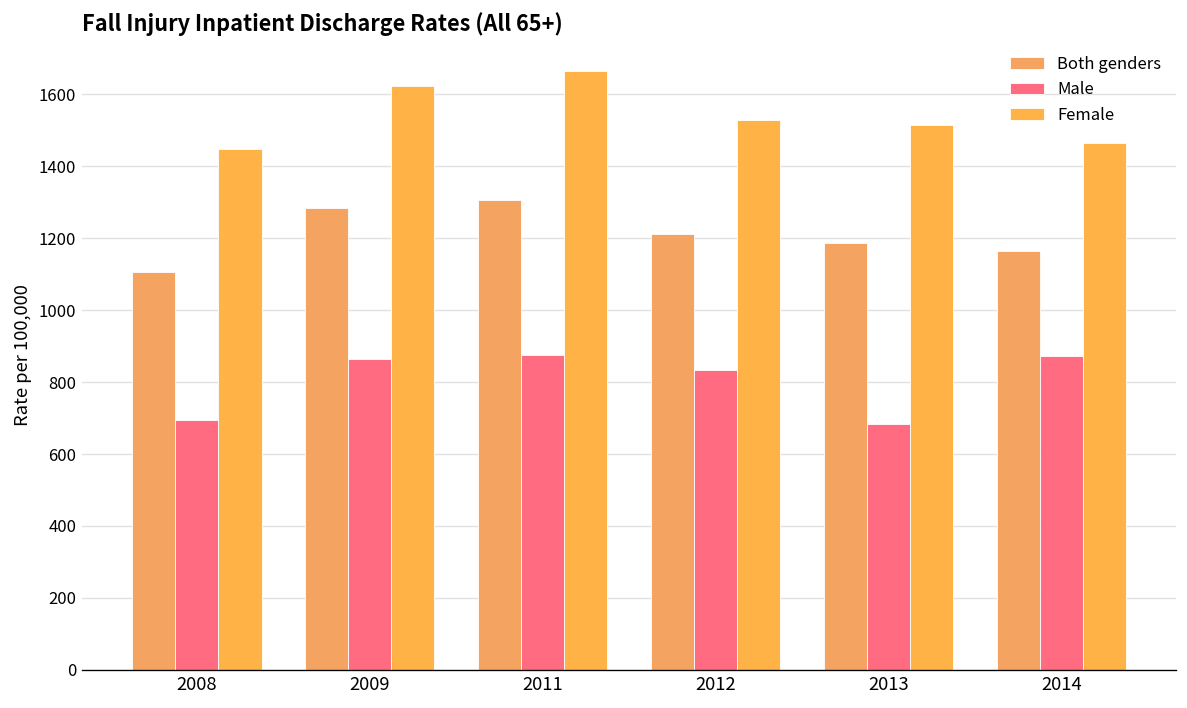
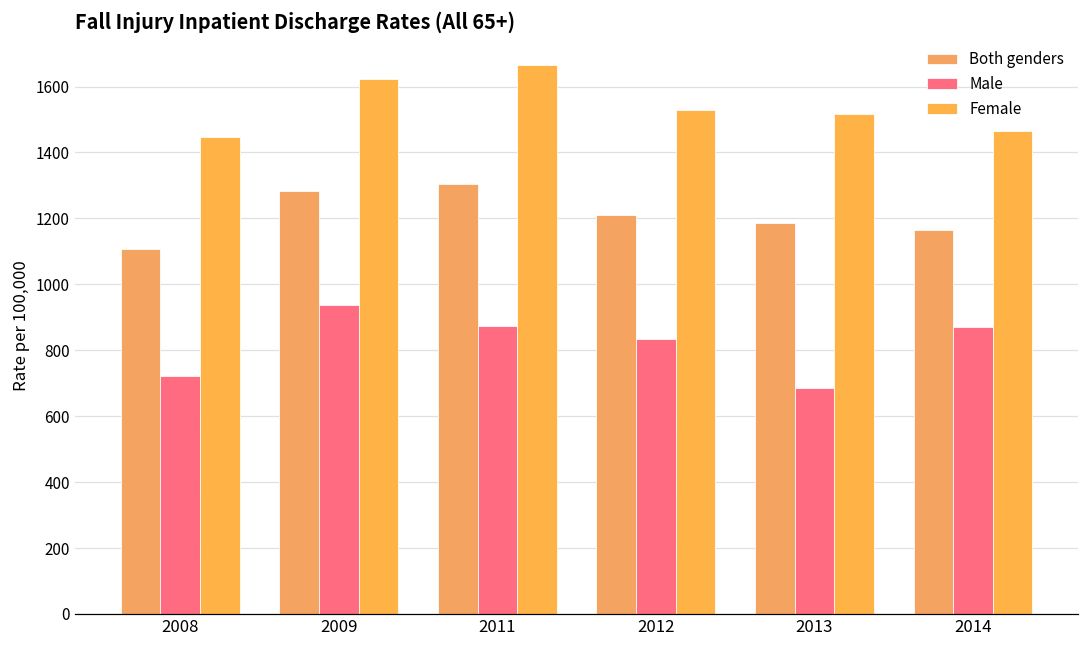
Male, 2008: 690 -> 720
Male, 2009: 860 -> 940
